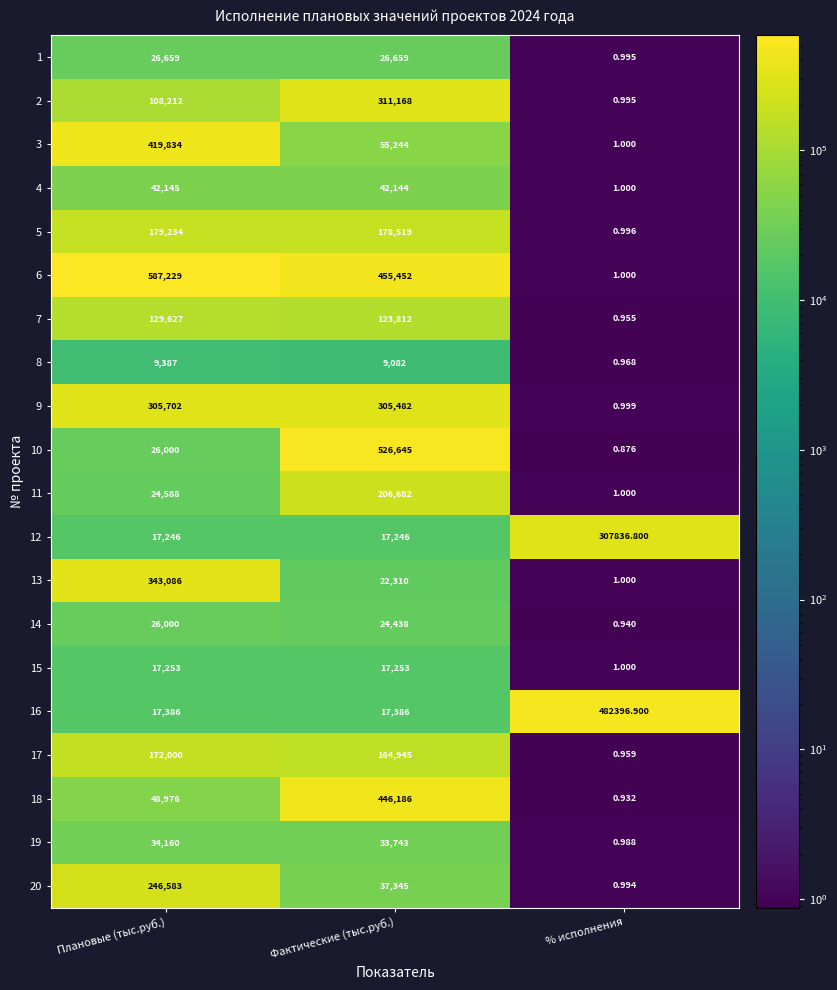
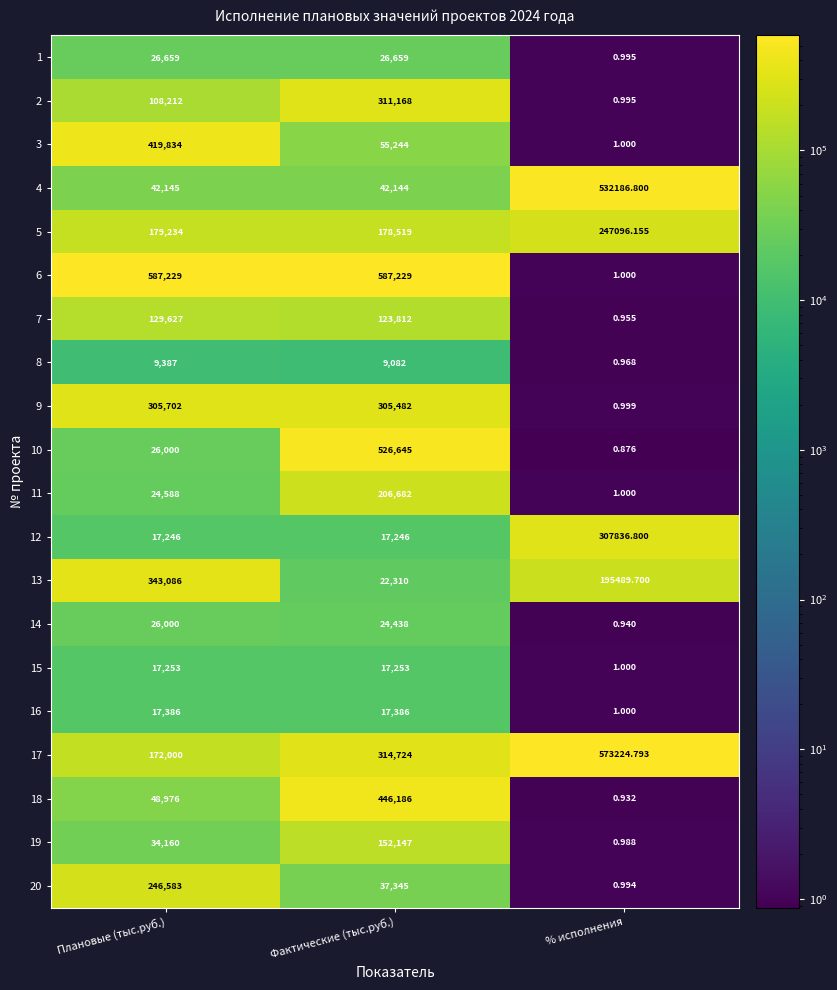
4, % исполнения: 1.000 -> 532186.800
5, % исполнения: 0.996 -> 247096.155
6, Фактические (тыс.руб.): 455,452 -> 587,229
13, % исполнения: 1.000 -> 195489.700
16, % исполнения: 482396.900 -> 1.000
17, Фактические (тыс.руб.): 164,945 -> 314,724
17, % исполнения: 0.959 -> 573224.793
19, Фактические (тыс.руб.): 33,743 -> 152,147
